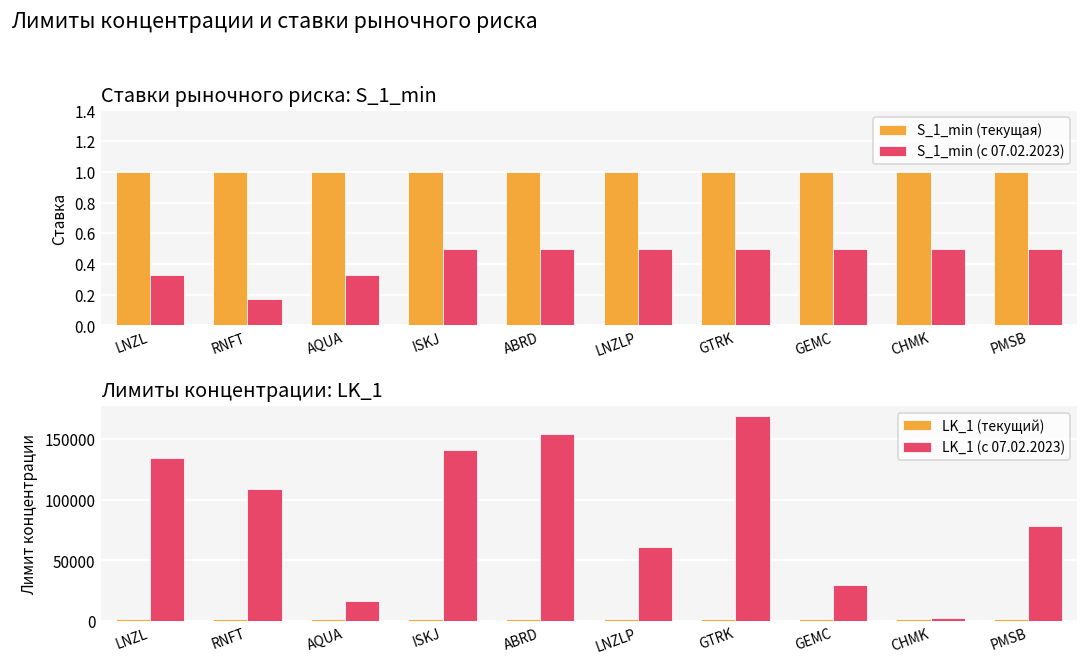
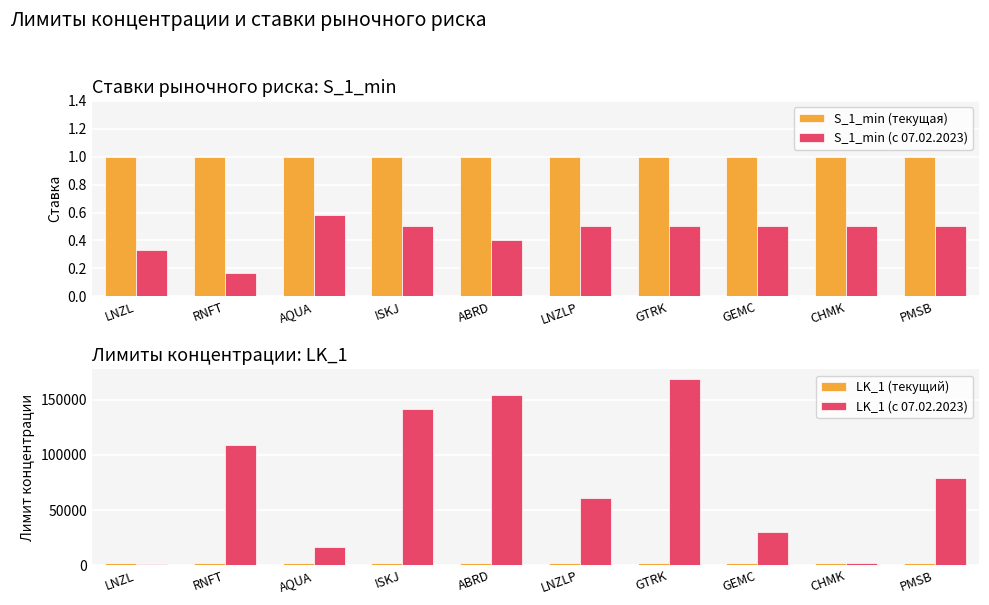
Ставки рыночного риска: S_1_min, S_1_min (с 07.02.2023), AQUA: 0.33 -> 0.58
Ставки рыночного риска: S_1_min, S_1_min (с 07.02.2023), ABRD: 0.5 -> 0.4
Лимиты концентрации: LK_1, LK_1 (с 07.02.2023), LNZL: 135000 -> 1000
